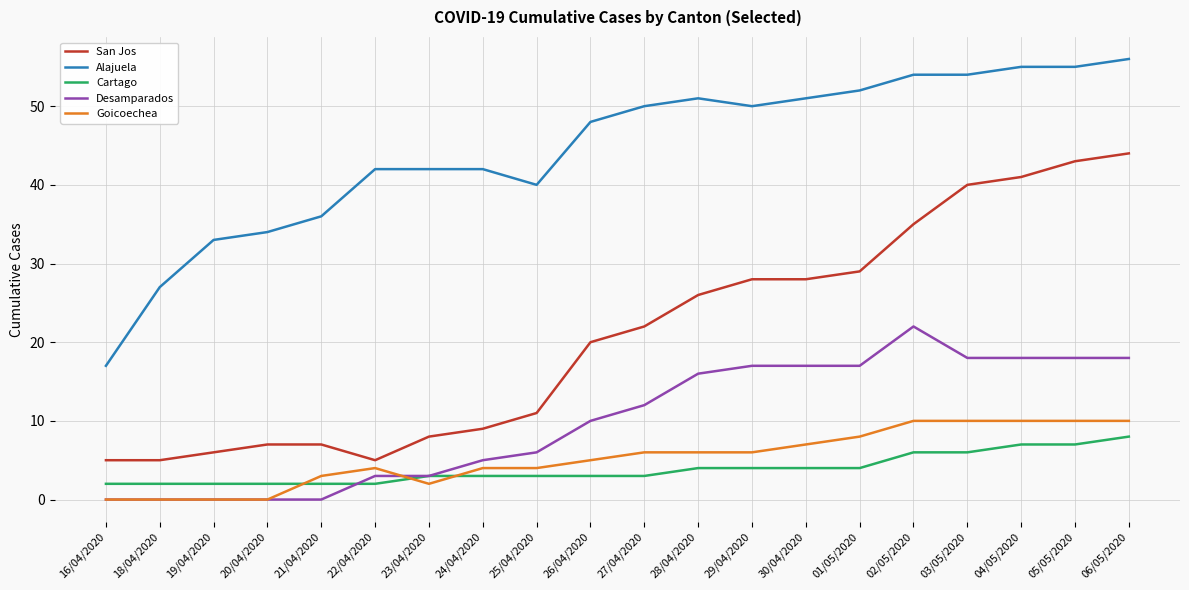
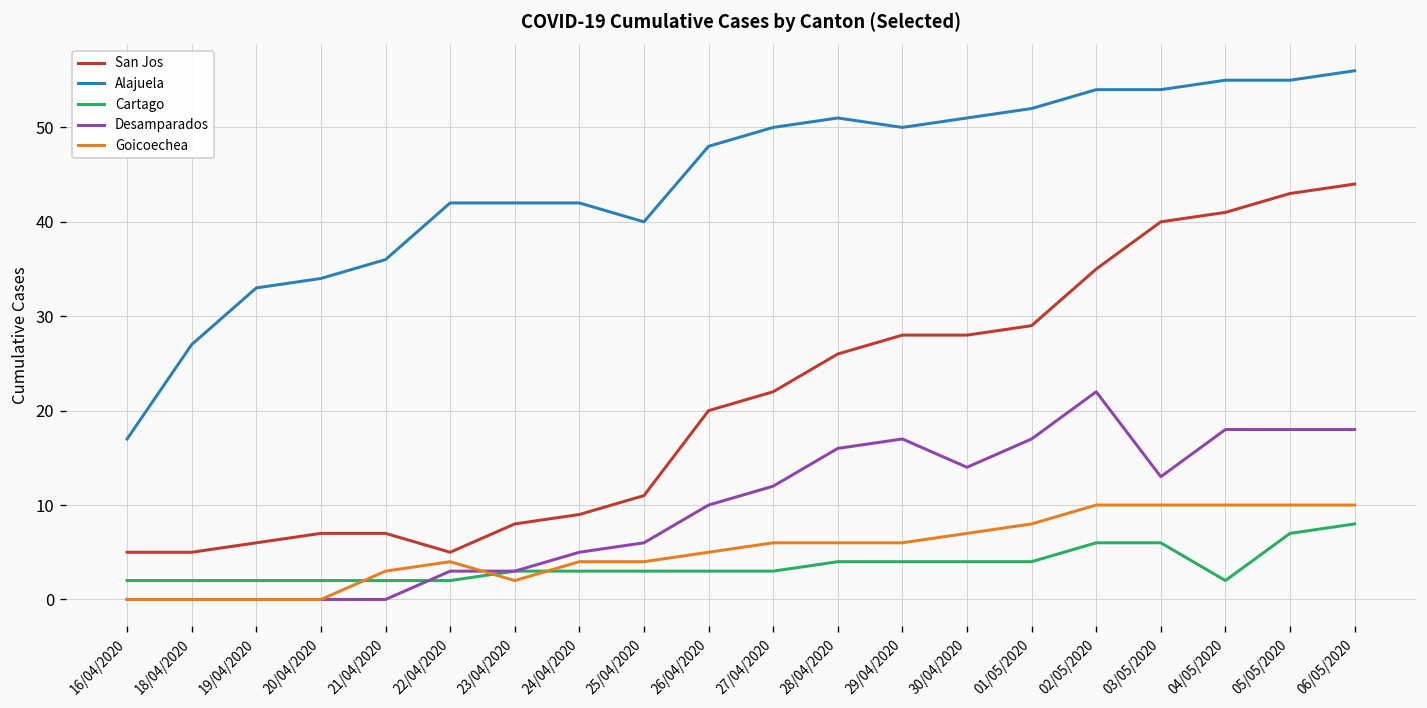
Desamparados, 30/04/2020: 17 -> 14
Desamparados, 03/05/2020: 18 -> 13
Cartago, 04/05/2020: 7 -> 2
